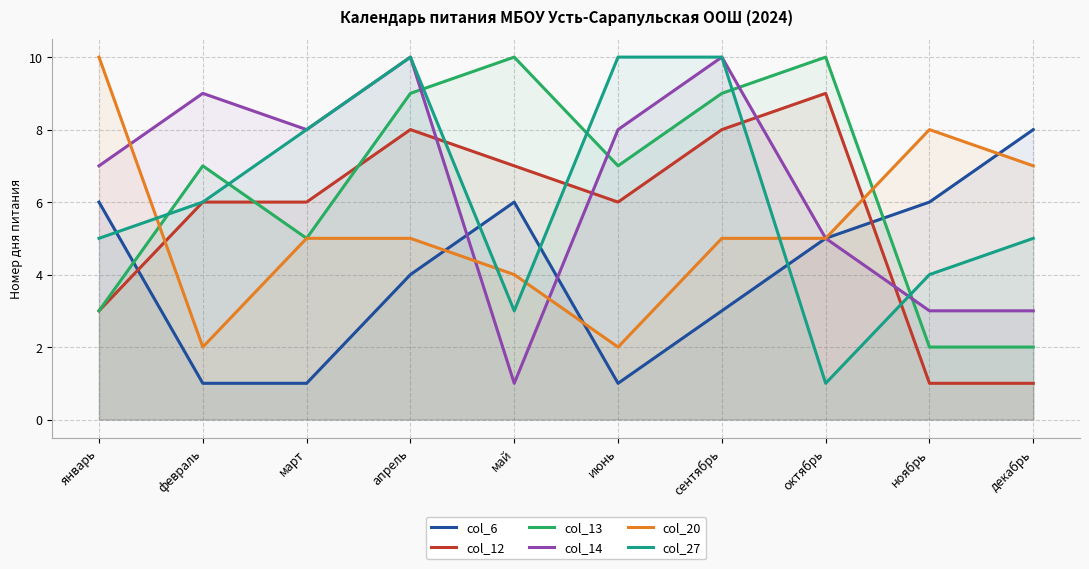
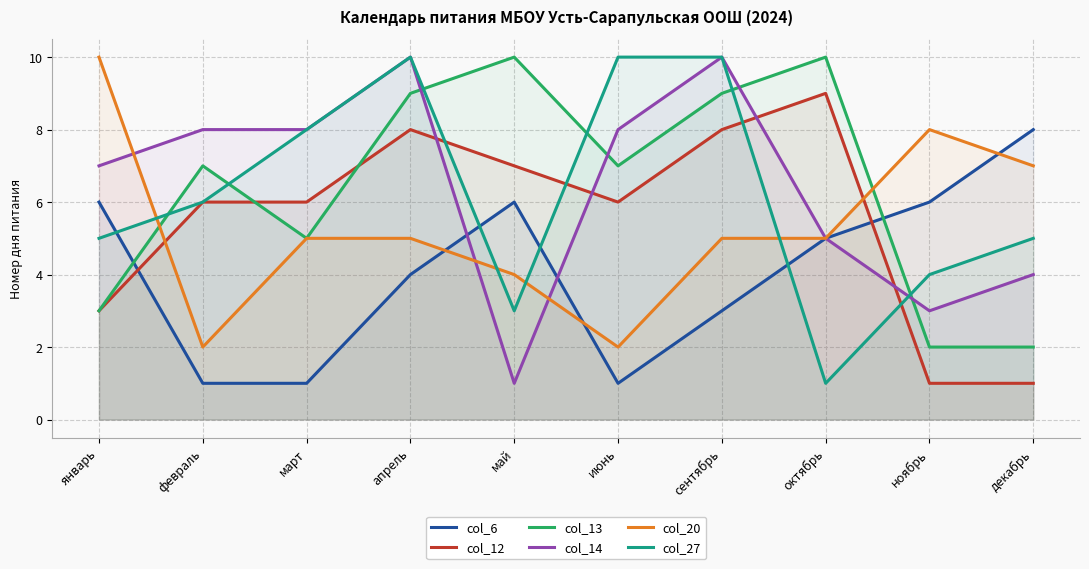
col_14, февраль: 9 -> 8
col_14, декабрь: 3 -> 4
